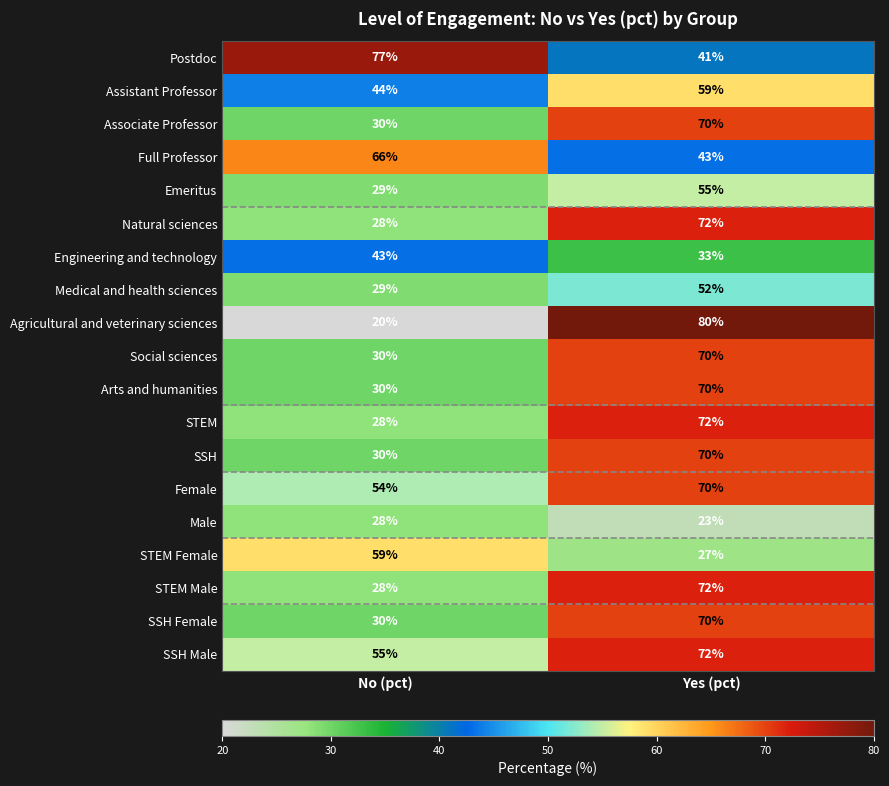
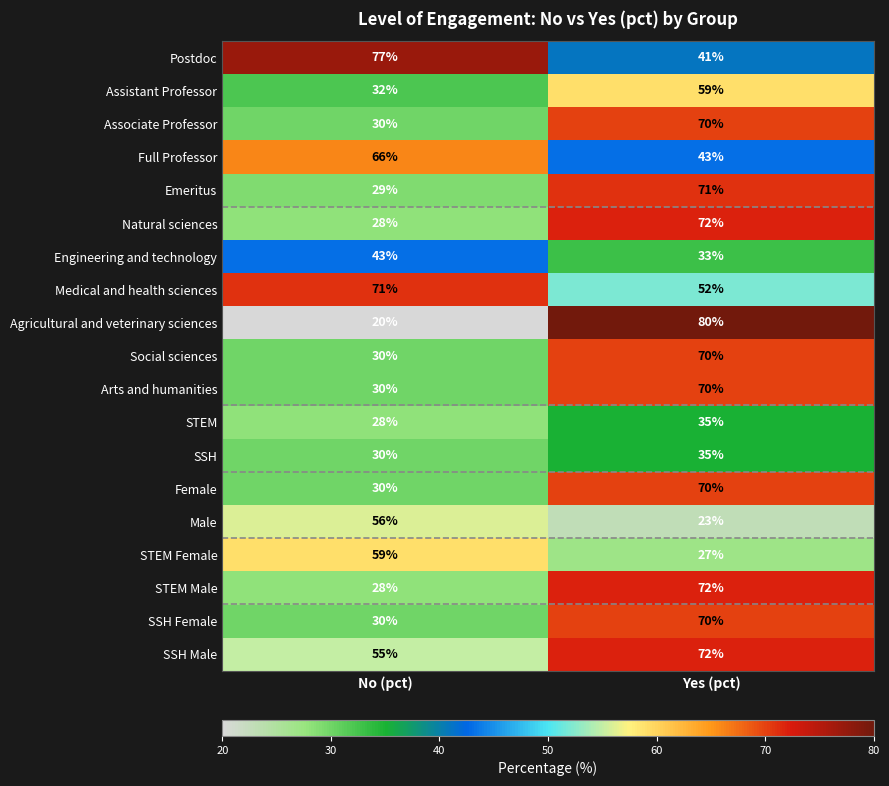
Assistant Professor, No (pct): 44% -> 32%
Emeritus, Yes (pct): 55% -> 71%
Medical and health sciences, No (pct): 29% -> 71%
STEM, Yes (pct): 72% -> 35%
SSH, Yes (pct): 70% -> 35%
Female, No (pct): 54% -> 30%
Male, No (pct): 28% -> 56%
